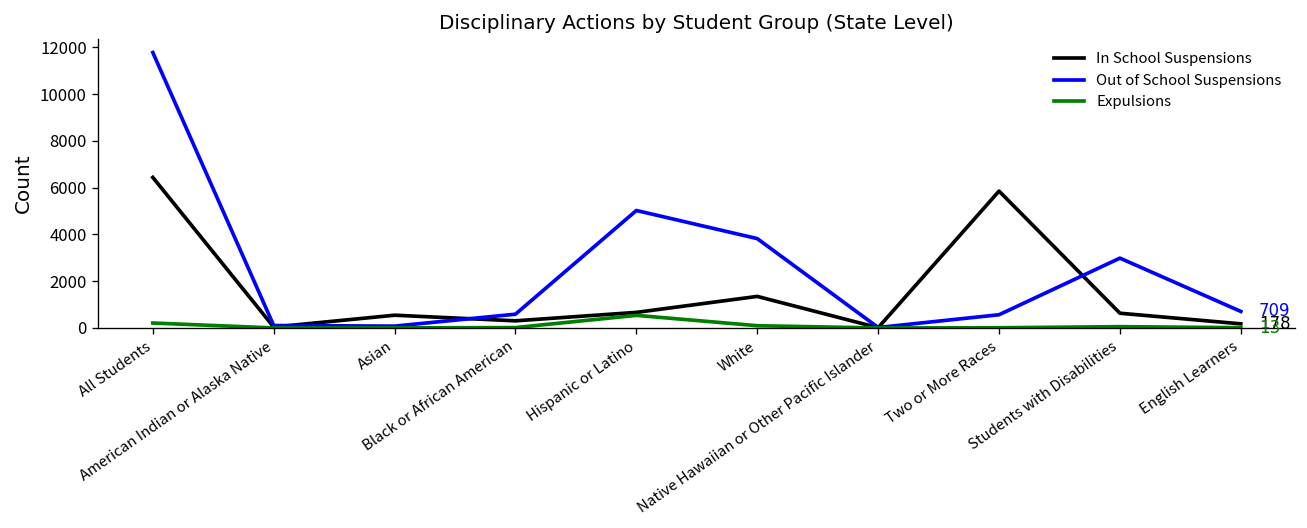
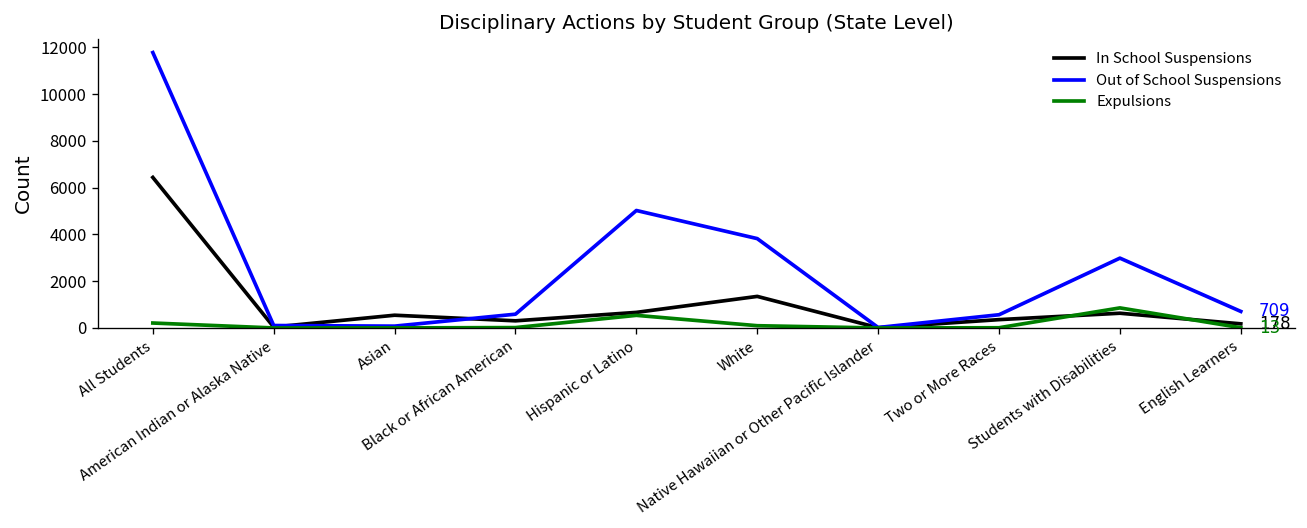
In School Suspensions, Two or More Races: 5900 -> 400
Expulsions, Students with Disabilities: 100 -> 900
